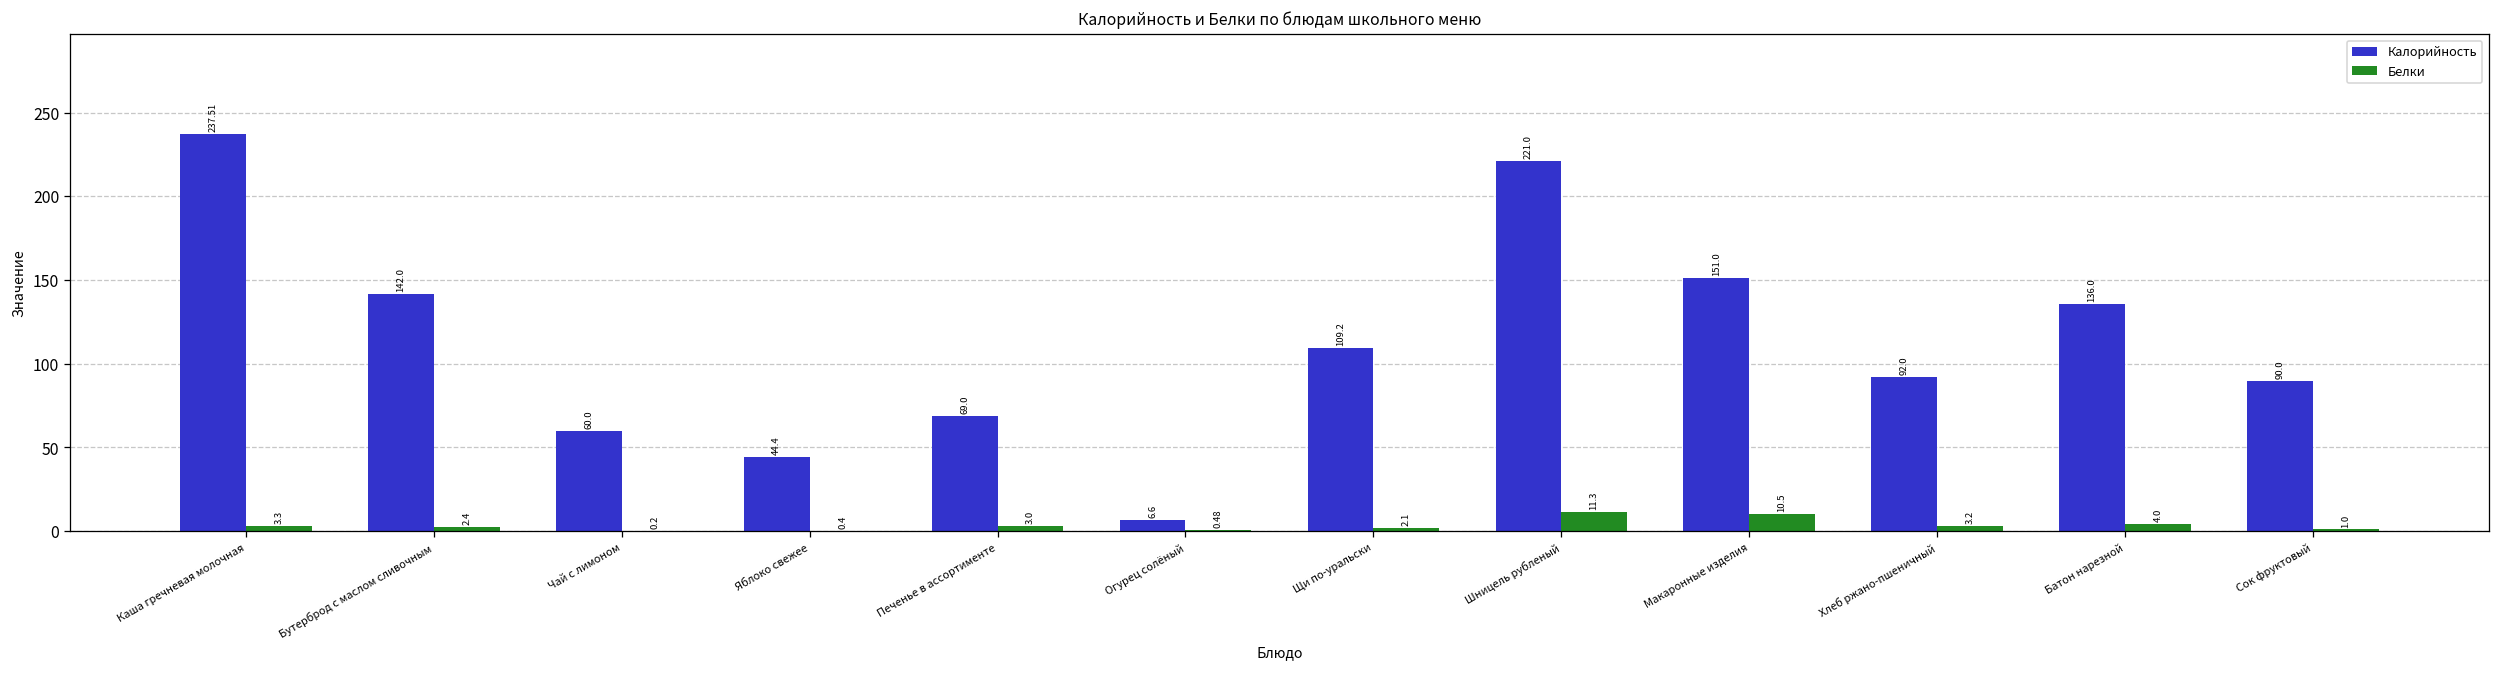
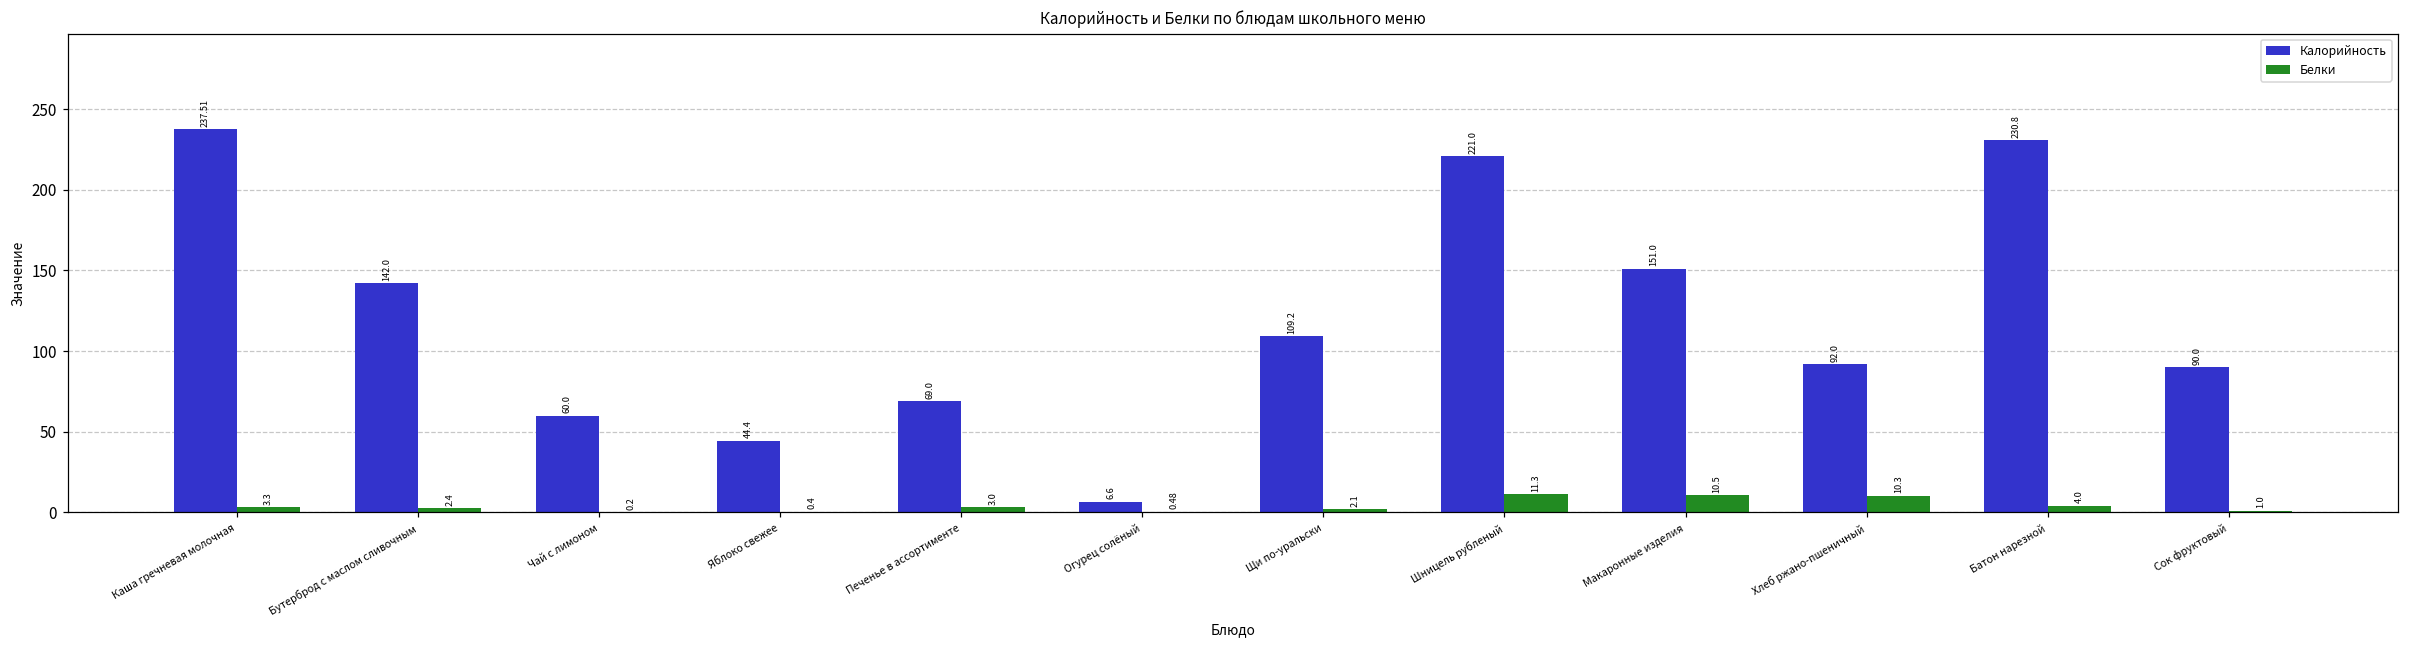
Белки, Хлеб ржано-пшеничный: 3.2 -> 10.3
Калорийность, Батон нарезной: 136.0 -> 230.8
